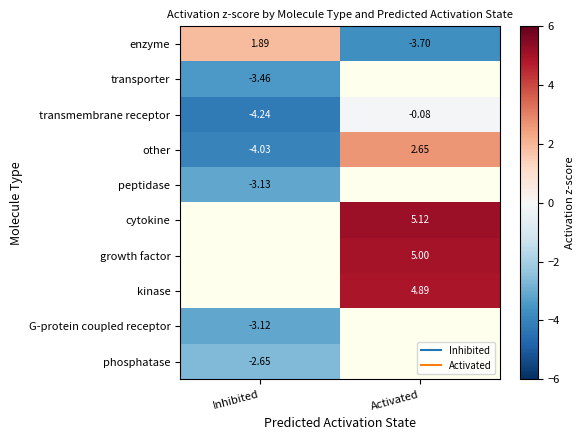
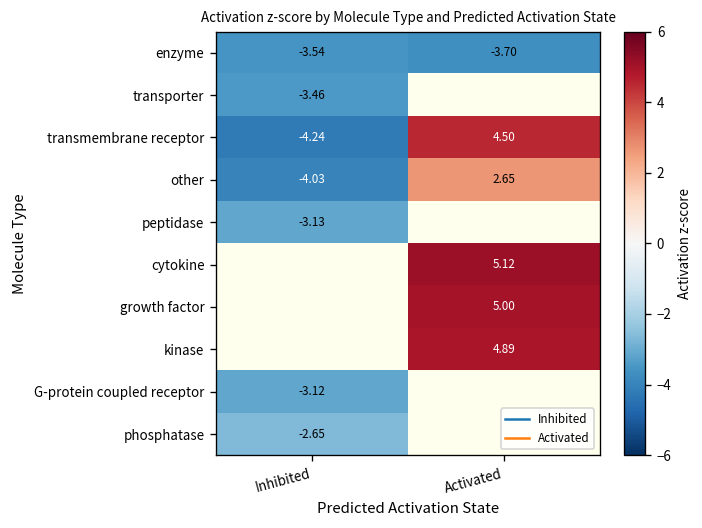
enzyme, Inhibited: 1.89 -> -3.54
transmembrane receptor, Activated: -0.08 -> 4.50
